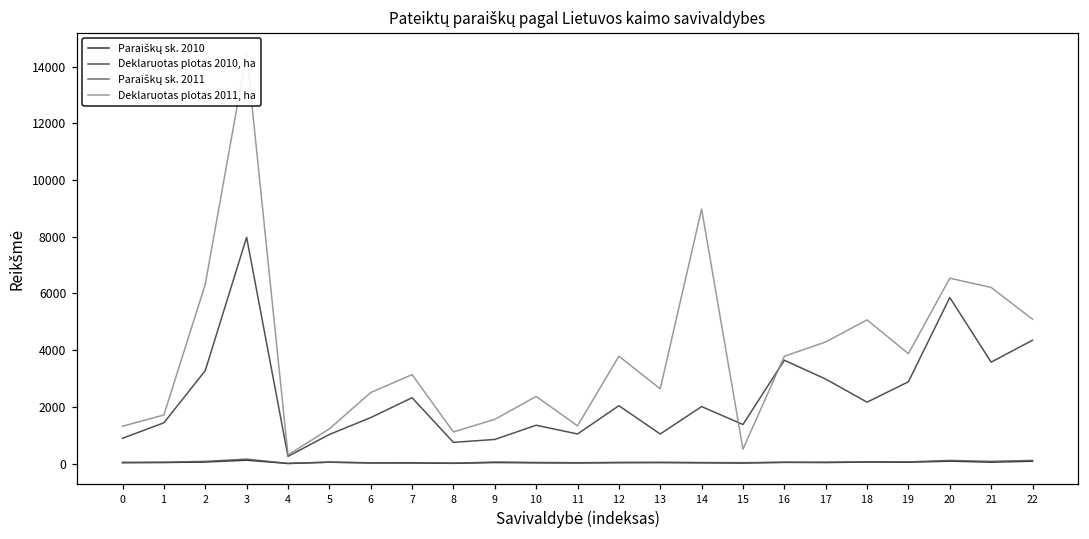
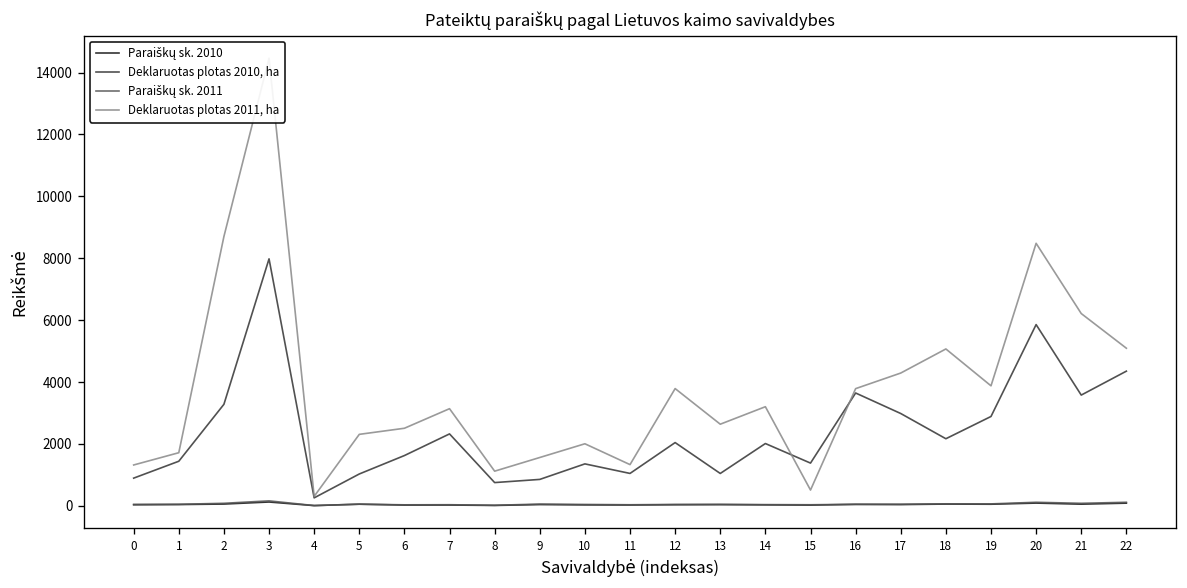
Deklaruotas plotas 2011, ha, 2: 6300 -> 8700
Deklaruotas plotas 2011, ha, 5: 1200 -> 2300
Deklaruotas plotas 2011, ha, 10: 2400 -> 2000
Deklaruotas plotas 2011, ha, 14: 9000 -> 3200
Deklaruotas plotas 2011, ha, 20: 6500 -> 8500
